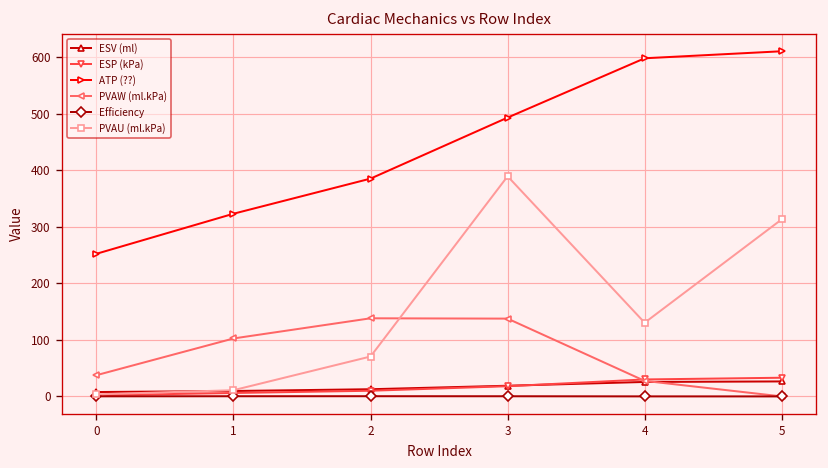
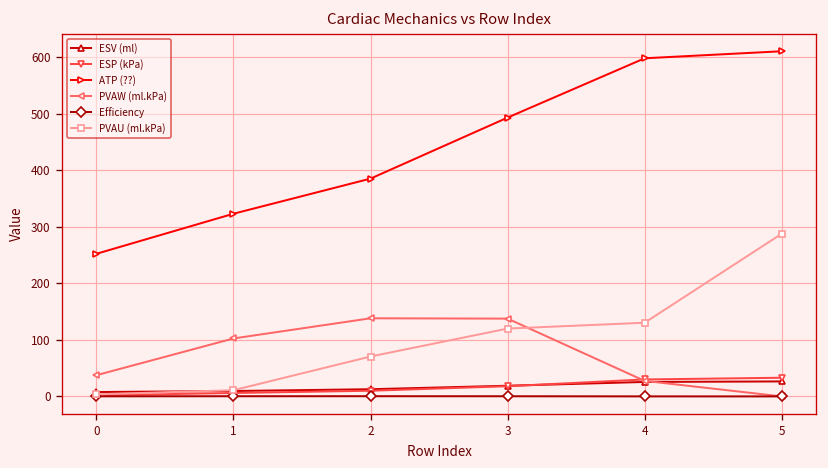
PVAU (ml.kPa), 3: 390 -> 120
PVAU (ml.kPa), 5: 310 -> 290
